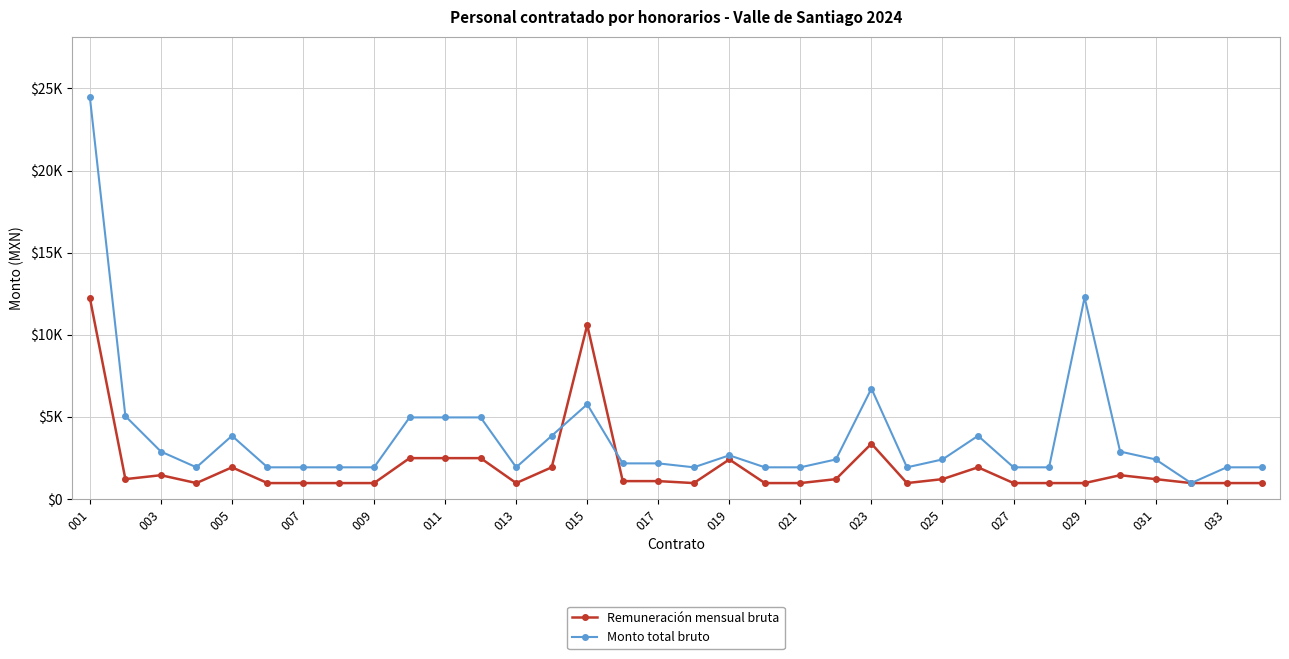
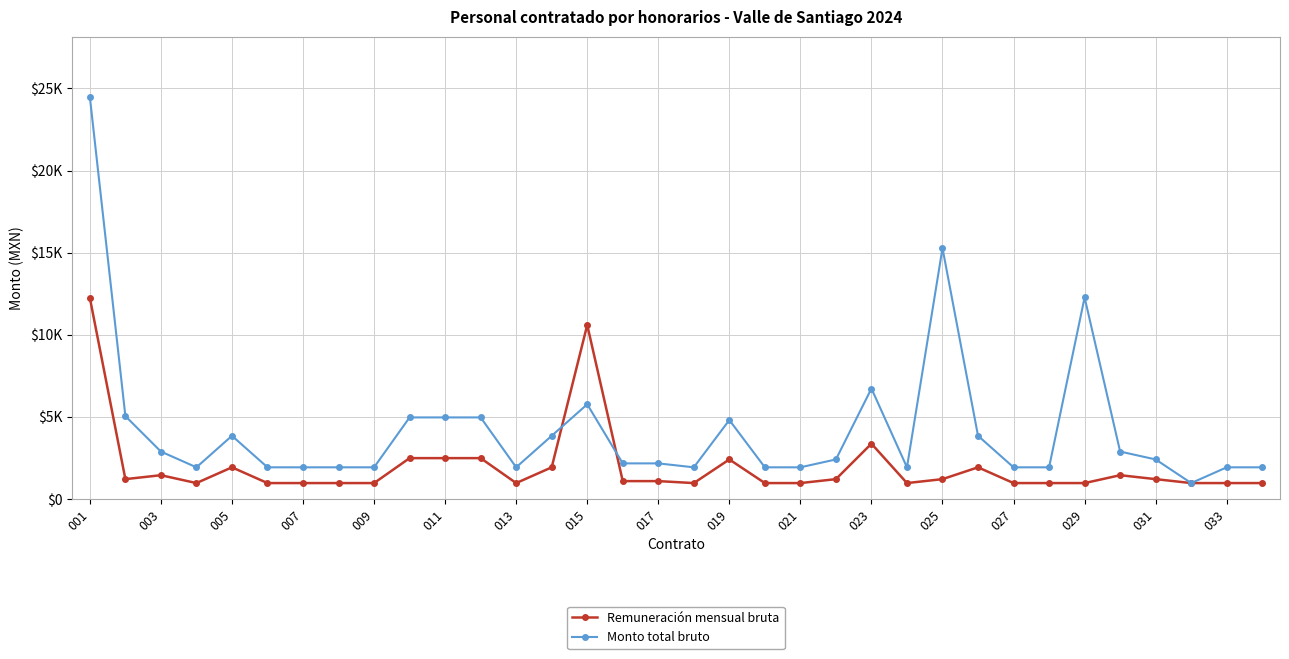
Monto total bruto, 019: $2700 -> $4800
Monto total bruto, 025: $2400 -> $15300
